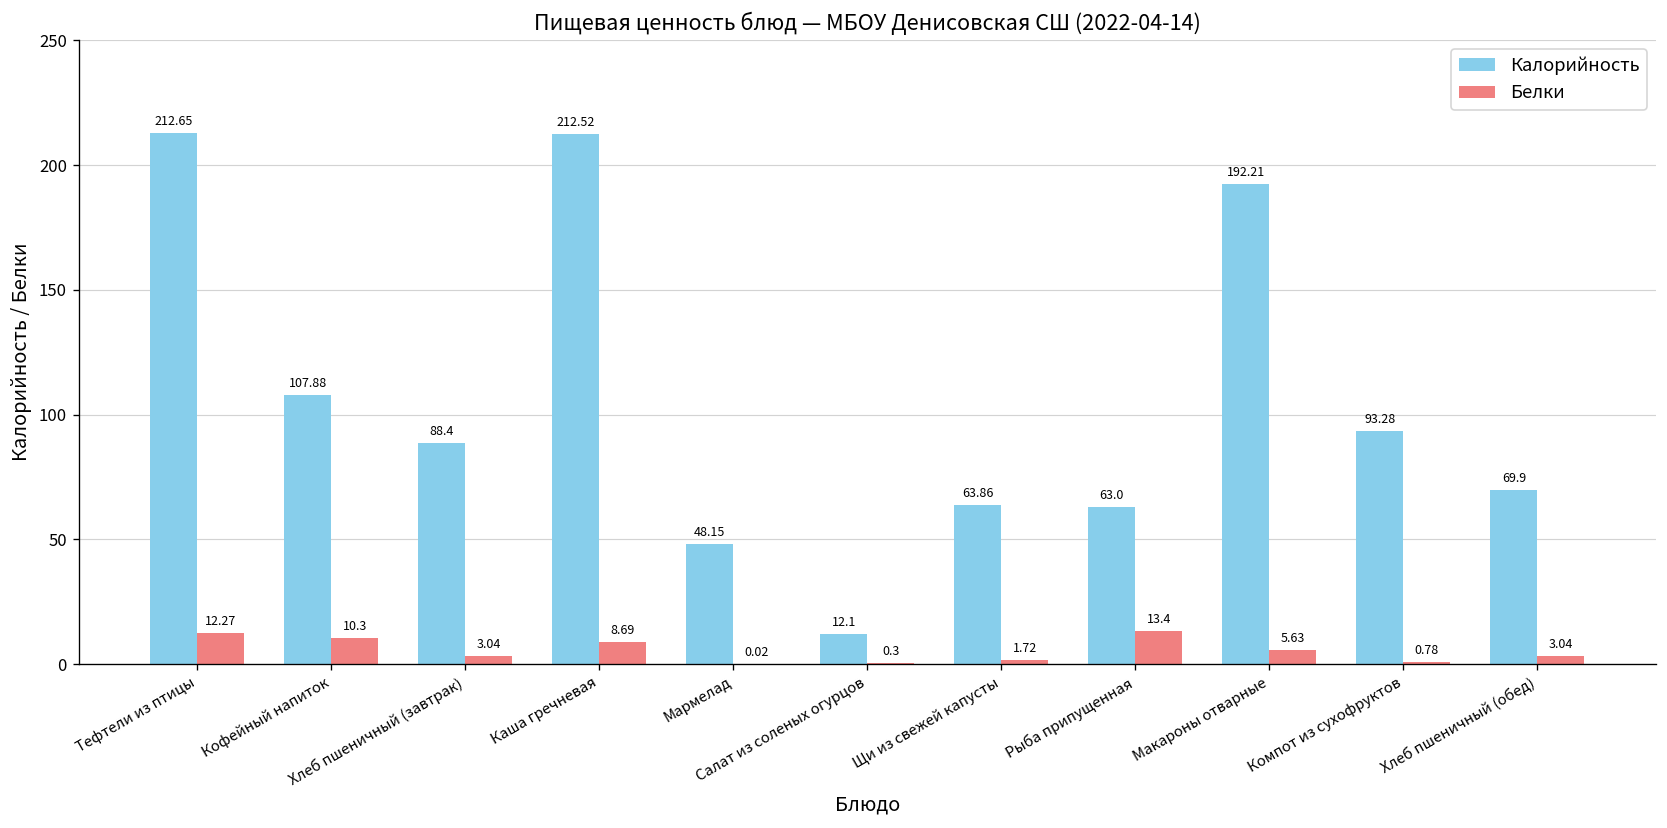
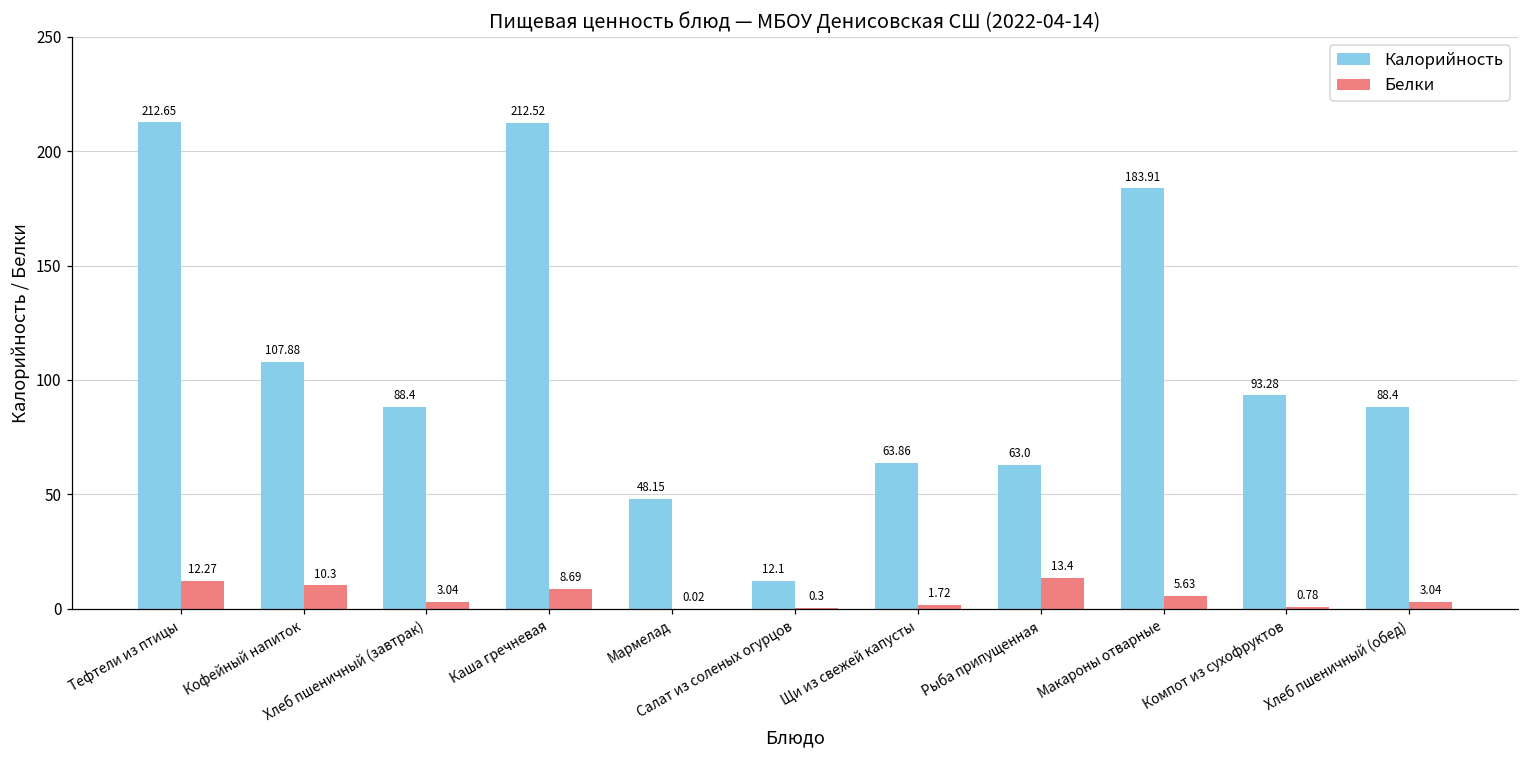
Калорийность, Макароны отварные: 192.21 -> 183.91
Калорийность, Хлеб пшеничный (обед): 69.9 -> 88.4
